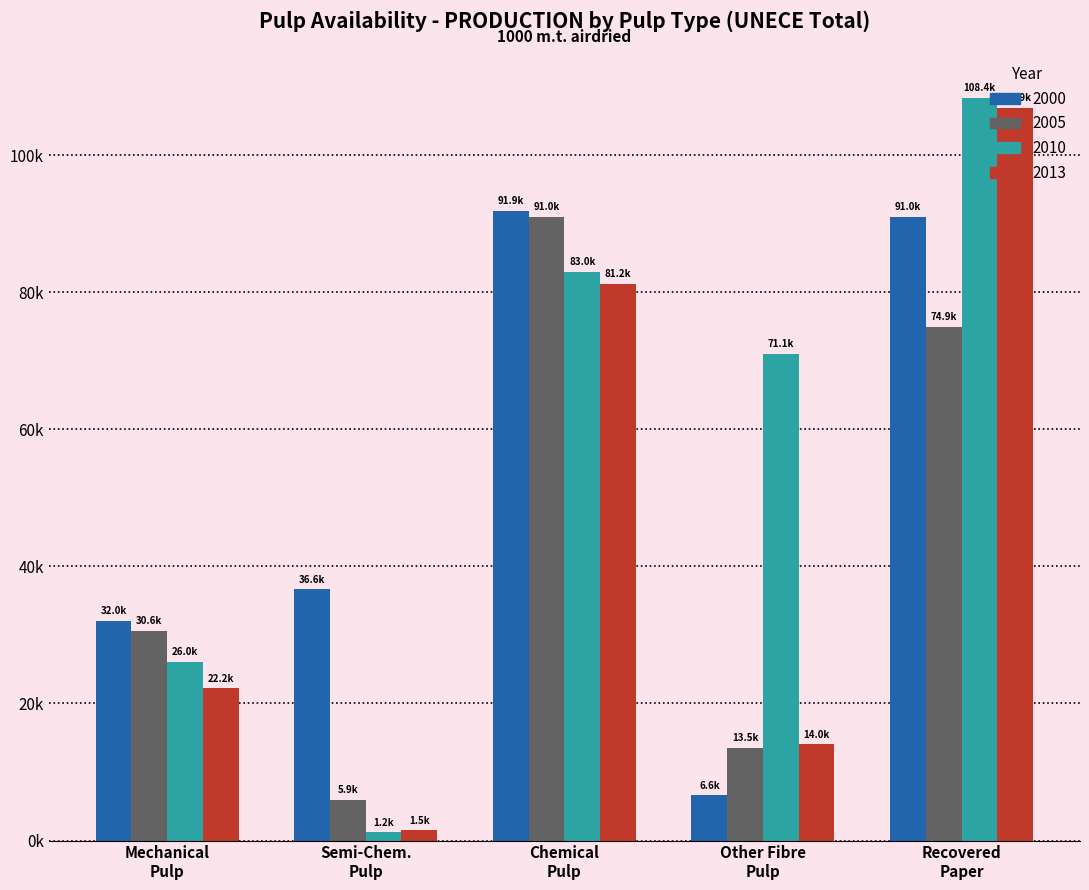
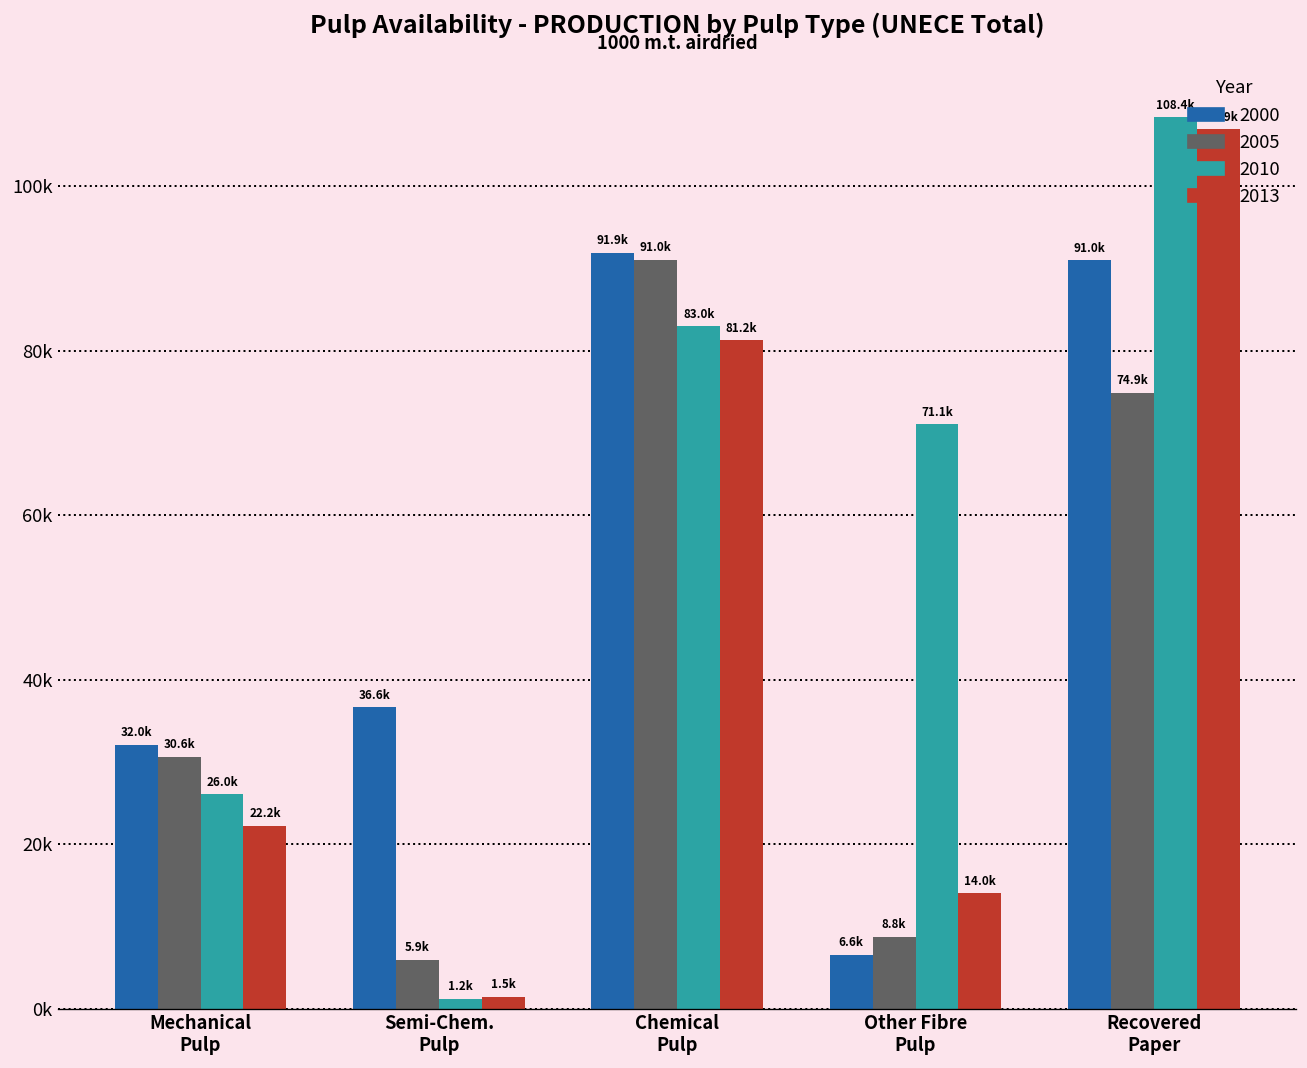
2005, Other Fibre Pulp: 13.5k -> 8.8k
